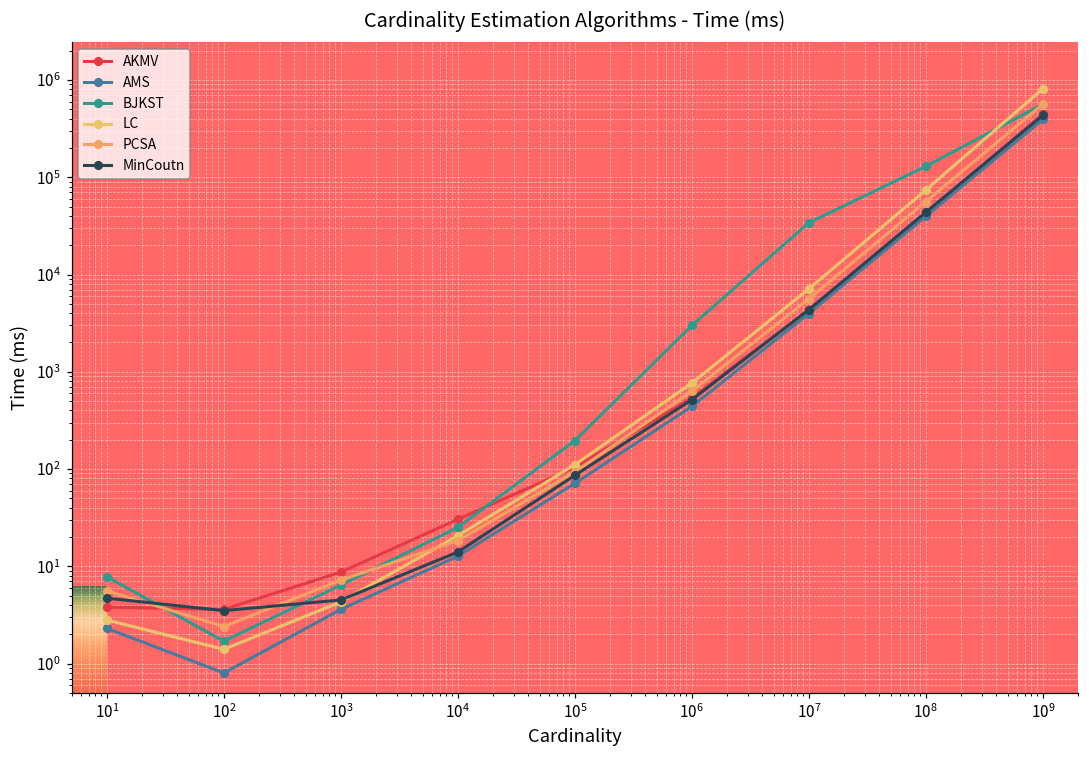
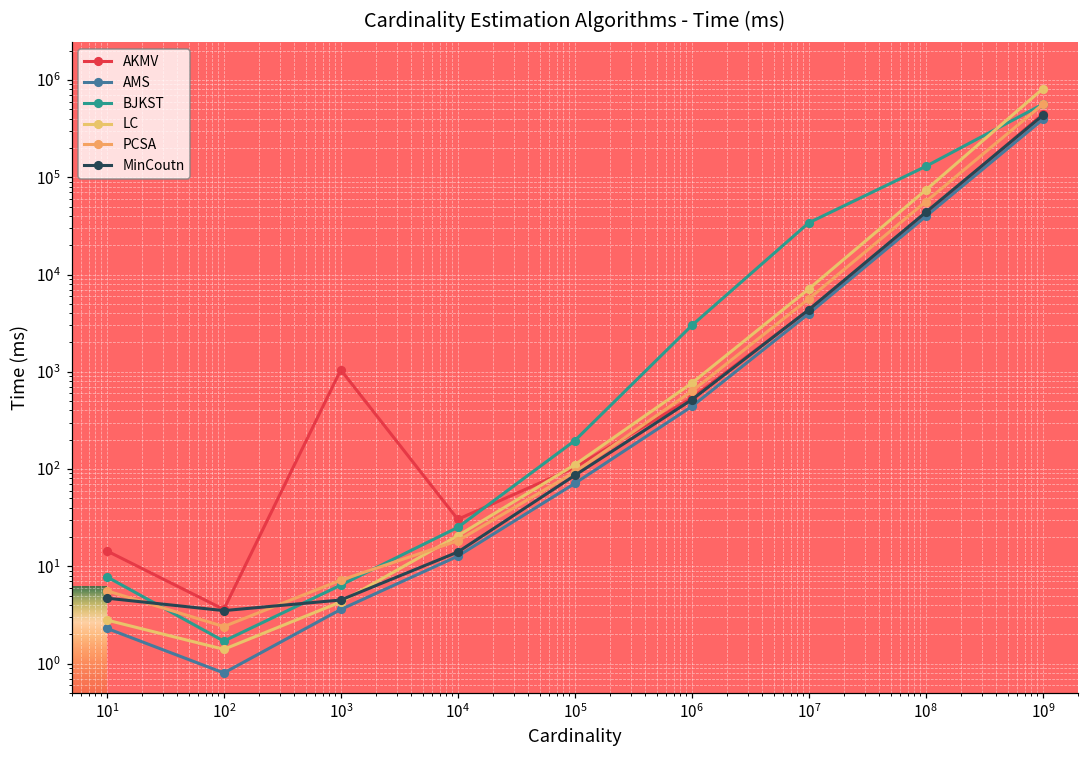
AKMV, 10^1: 3.8 -> 14
AKMV, 10^3: 9 -> 1000
